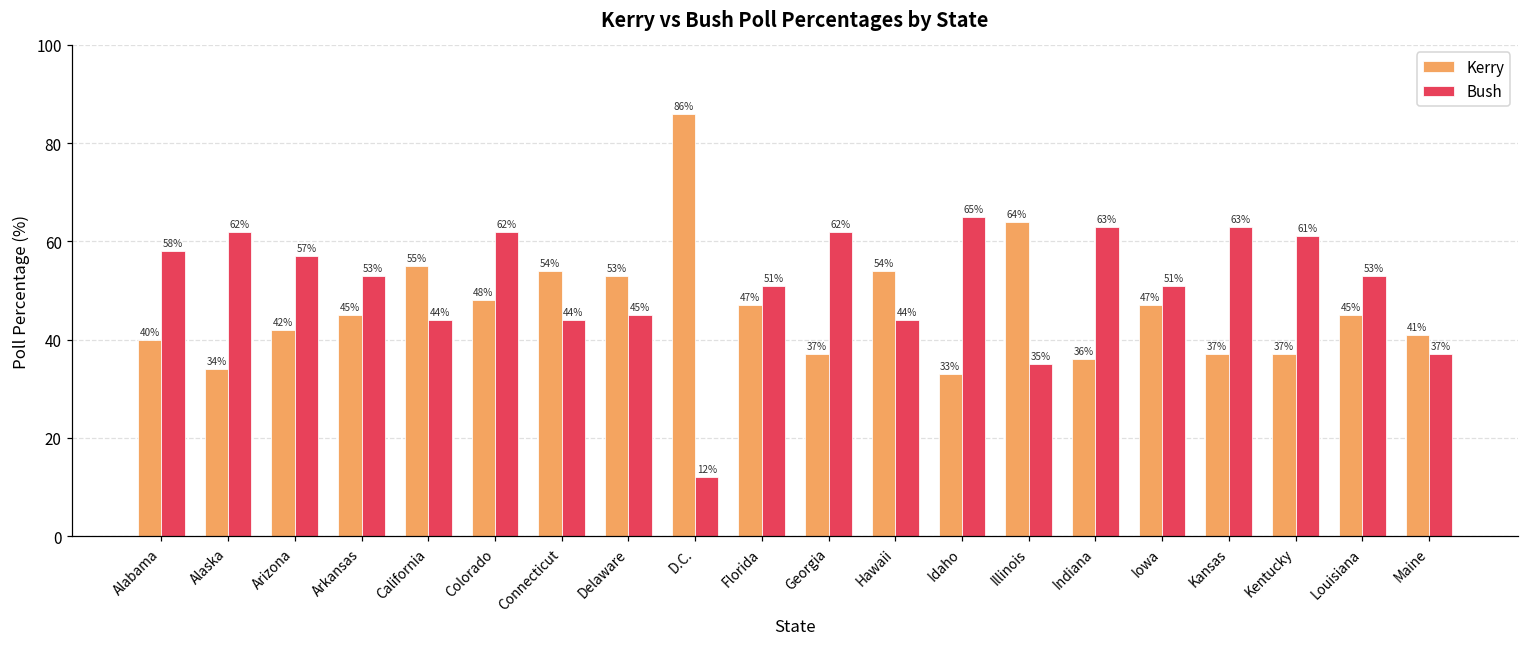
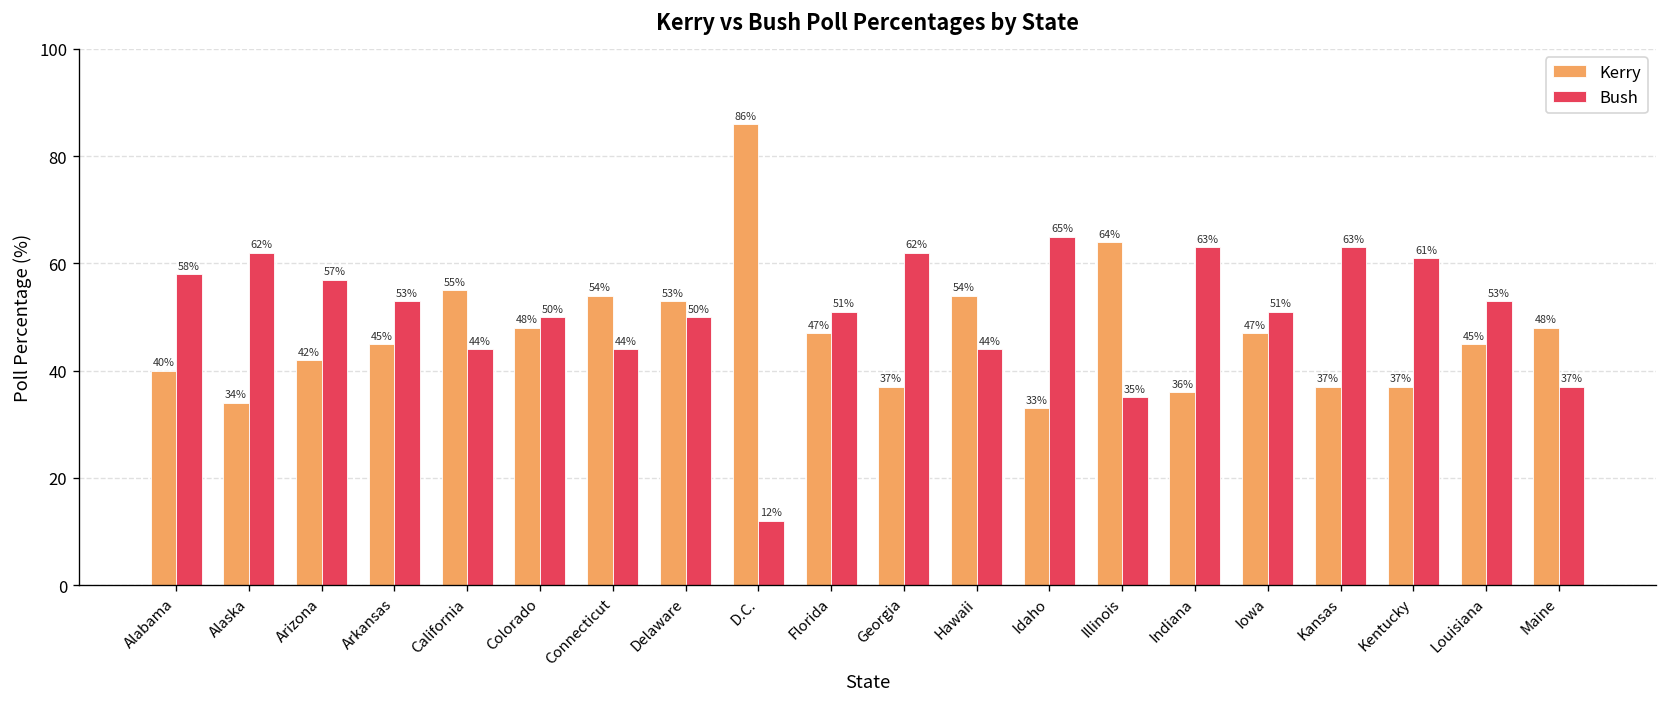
Bush, Colorado: 62% -> 50%
Bush, Delaware: 45% -> 50%
Kerry, Maine: 41% -> 48%
